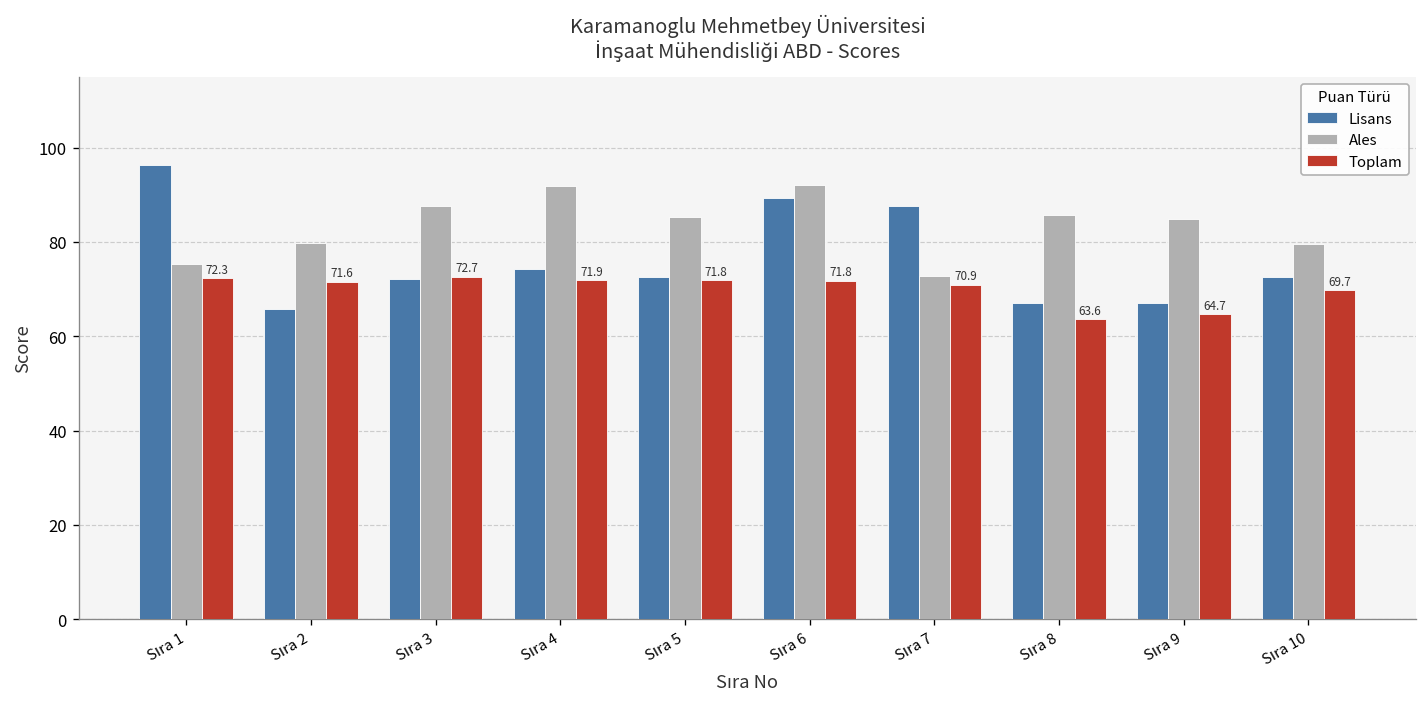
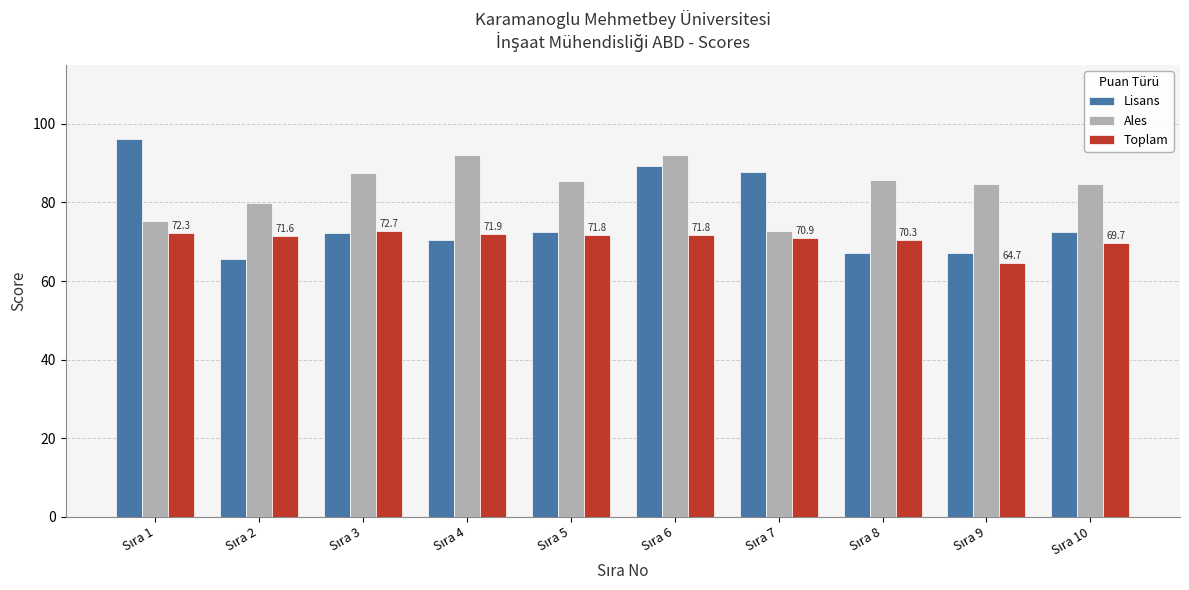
Lisans, Sıra 4: 74 -> 70
Toplam, Sıra 8: 63.6 -> 70.3
Ales, Sıra 10: 80 -> 85
